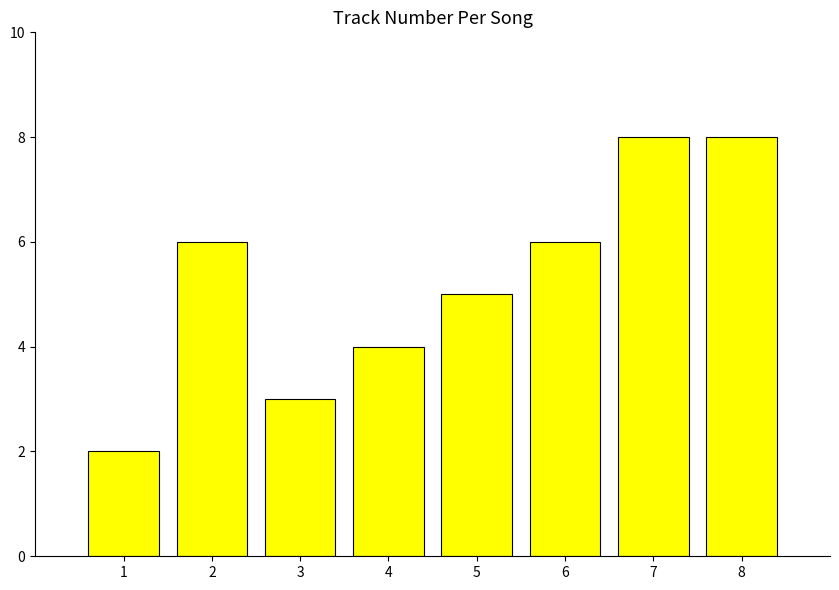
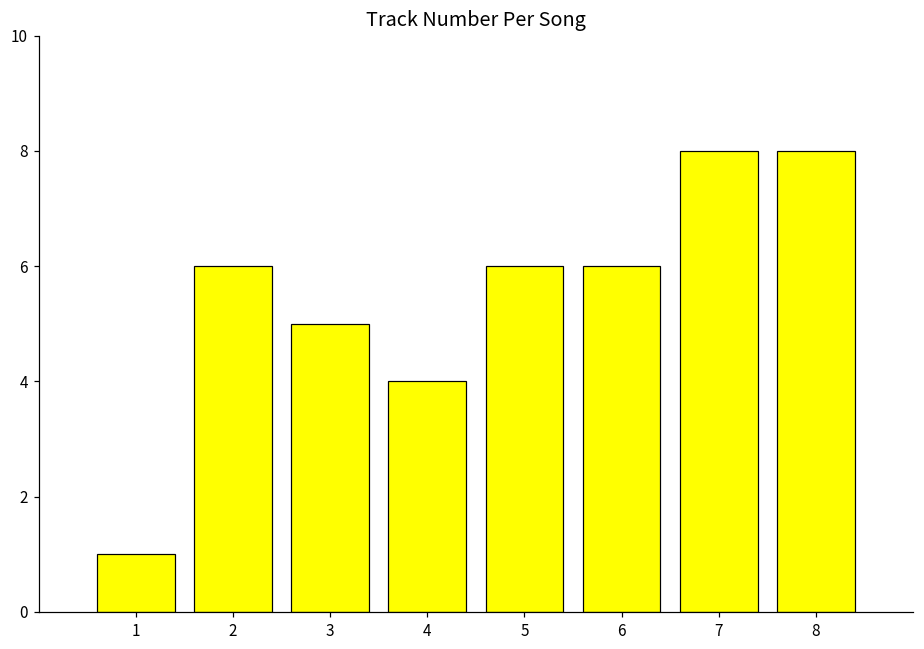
1: 2 -> 1
3: 3 -> 5
5: 5 -> 6
